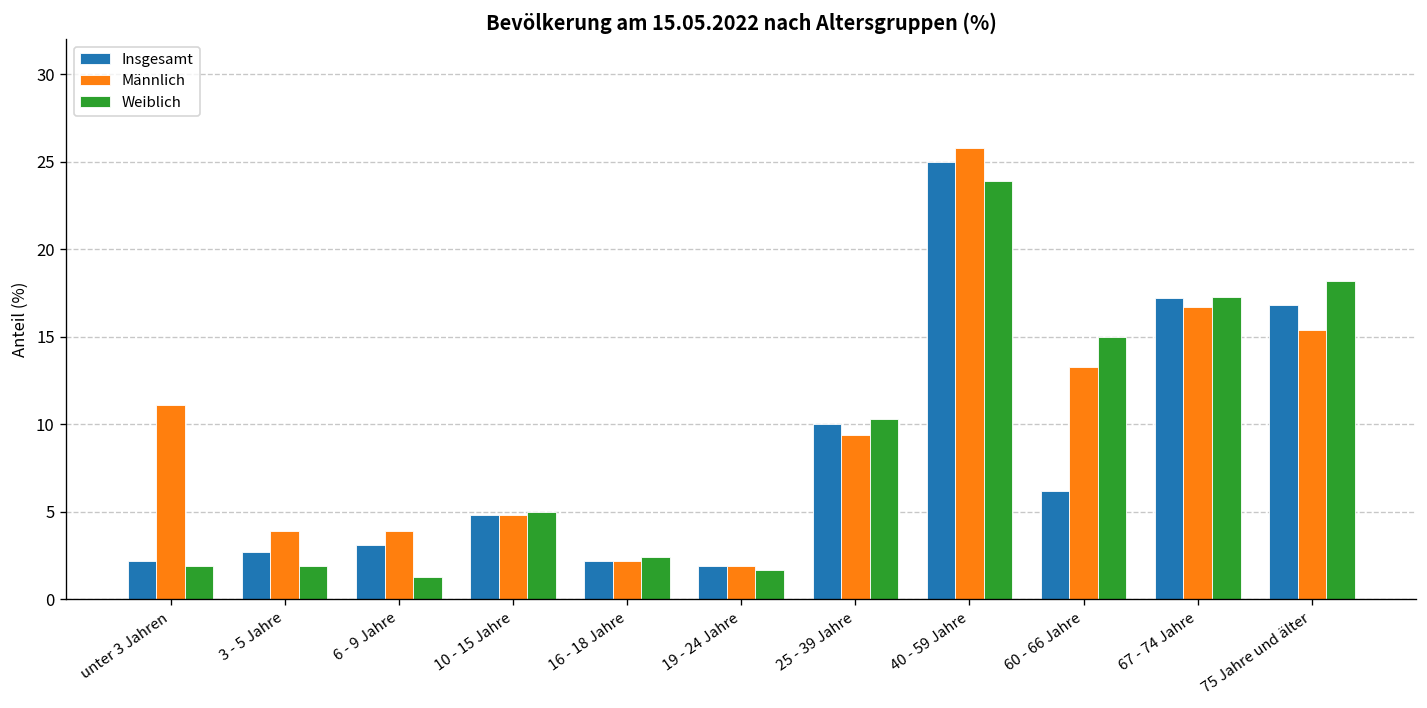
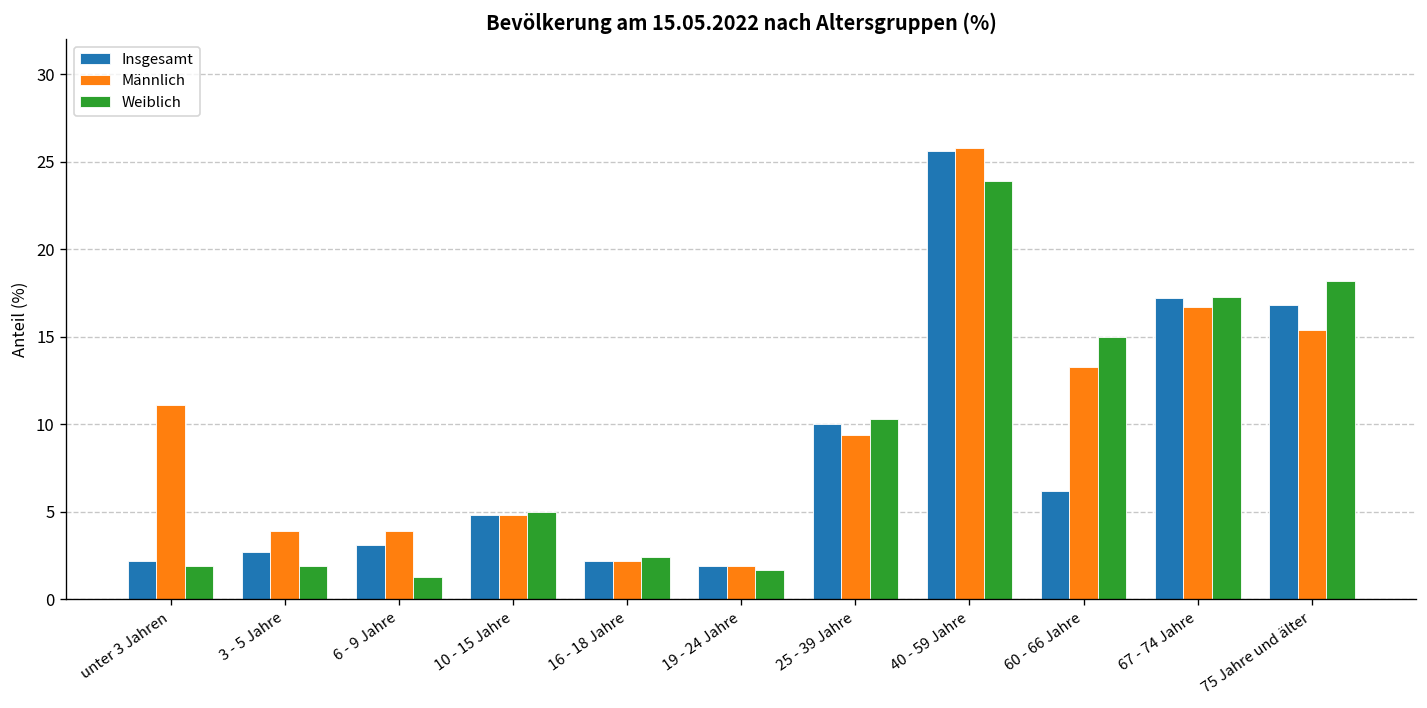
Insgesamt, 40 - 59 Jahre: 25.0 -> 25.6
